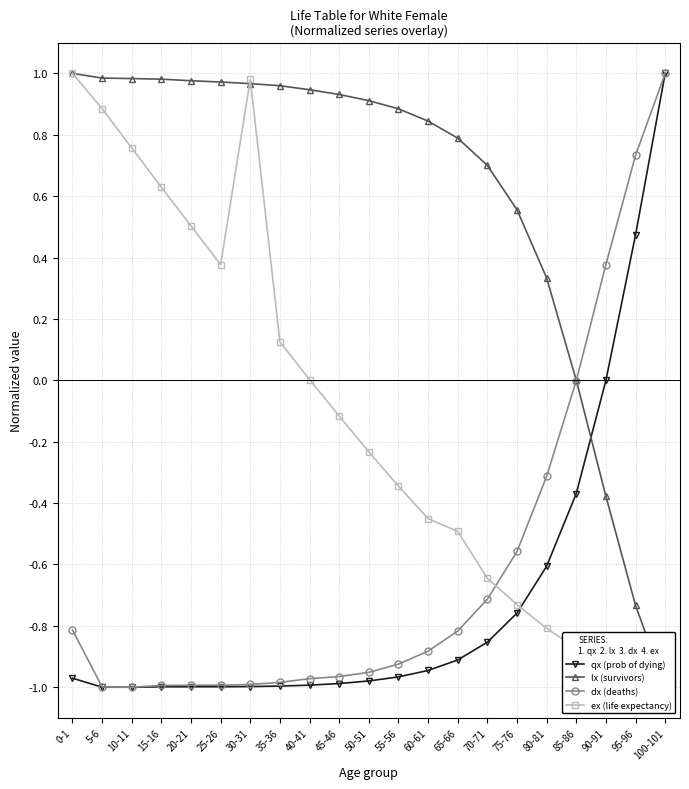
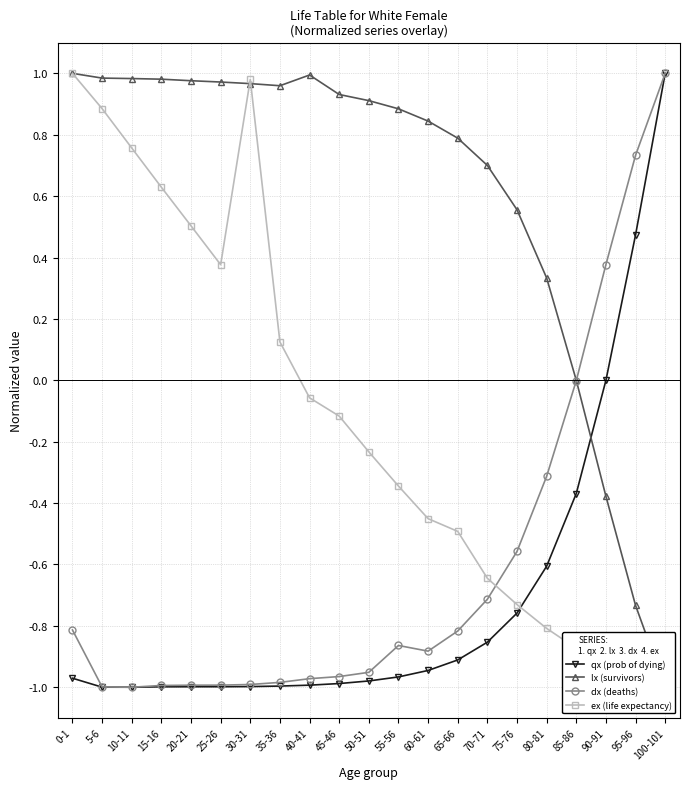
lx (survivors), 40-41: 0.95 -> 0.99
ex (life expectancy), 40-41: 0.00 -> -0.06
dx (deaths), 55-56: -0.92 -> -0.86
